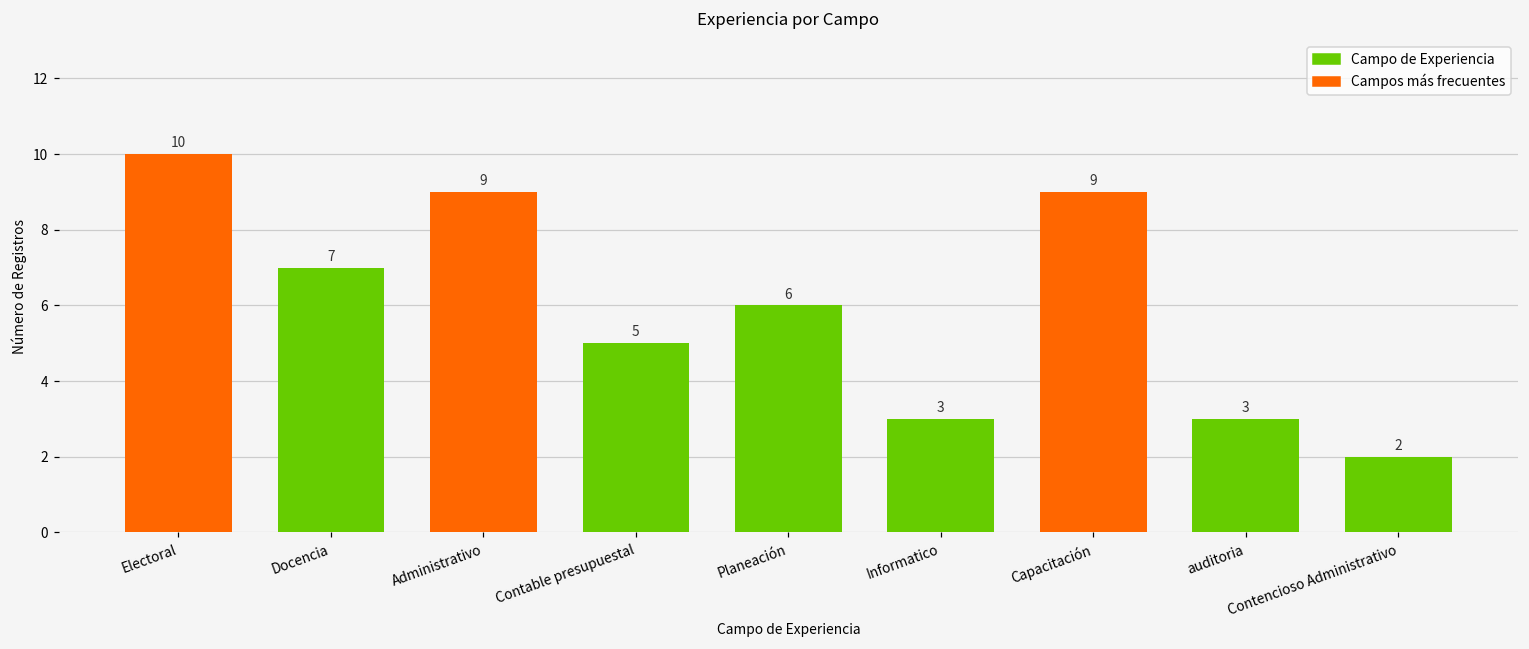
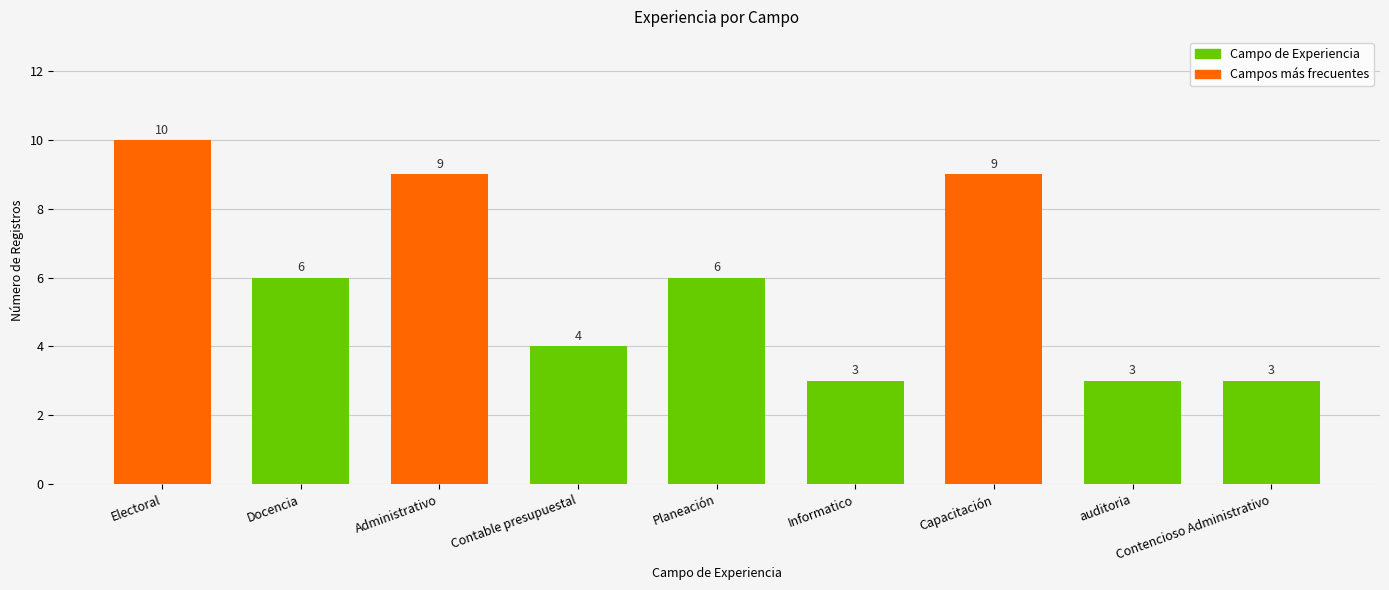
Docencia: 7 -> 6
Contable presupuestal: 5 -> 4
Contencioso Administrativo: 2 -> 3
